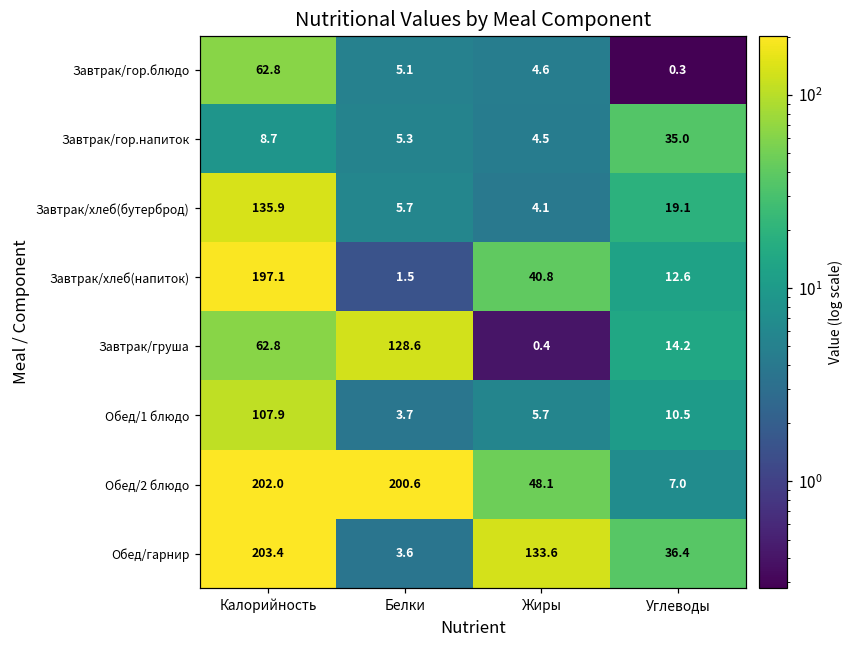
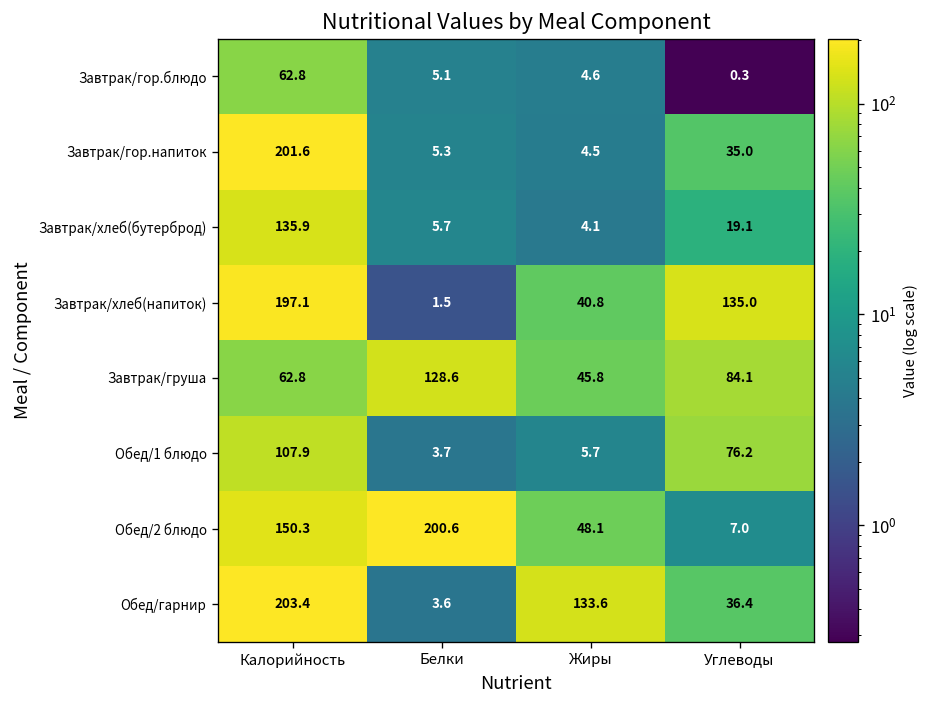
Завтрак/гор.напиток, Калорийность: 8.7 -> 201.6
Завтрак/хлеб(напиток), Углеводы: 12.6 -> 135.0
Завтрак/груша, Жиры: 0.4 -> 45.8
Завтрак/груша, Углеводы: 14.2 -> 84.1
Обед/1 блюдо, Углеводы: 10.5 -> 76.2
Обед/2 блюдо, Калорийность: 202.0 -> 150.3
